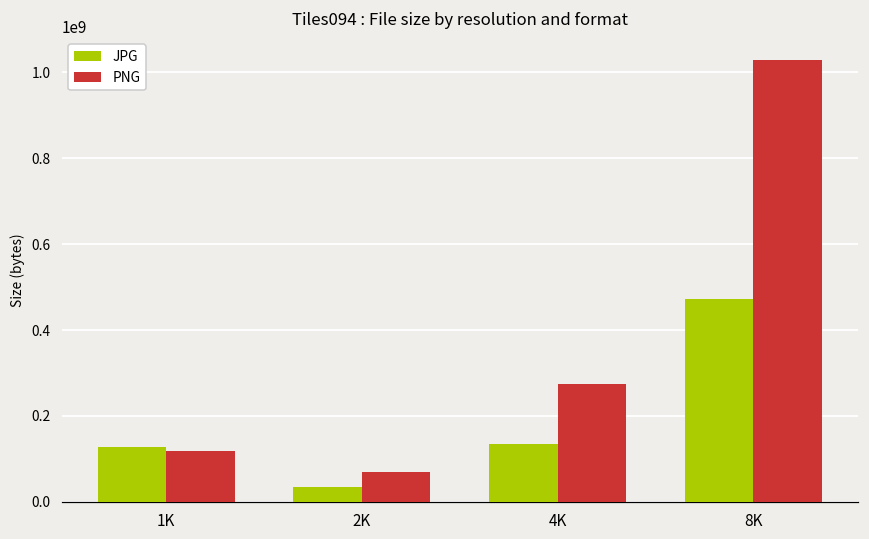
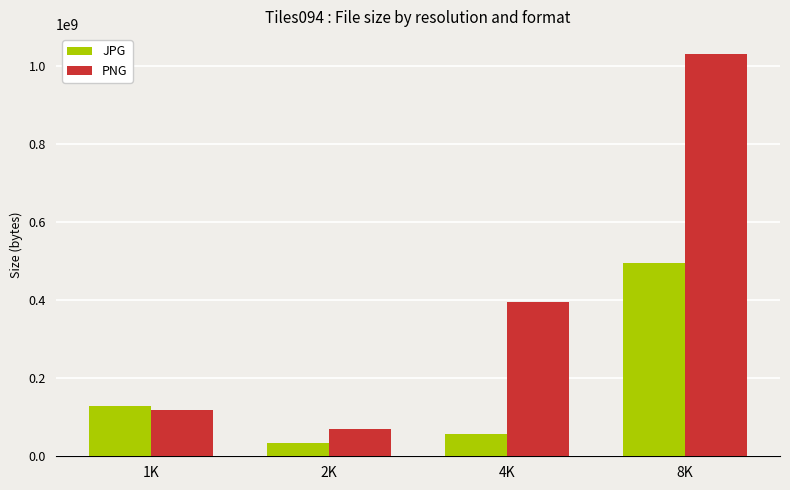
JPG, 4K: 140000000 -> 60000000
PNG, 4K: 270000000 -> 390000000
JPG, 8K: 470000000 -> 490000000
